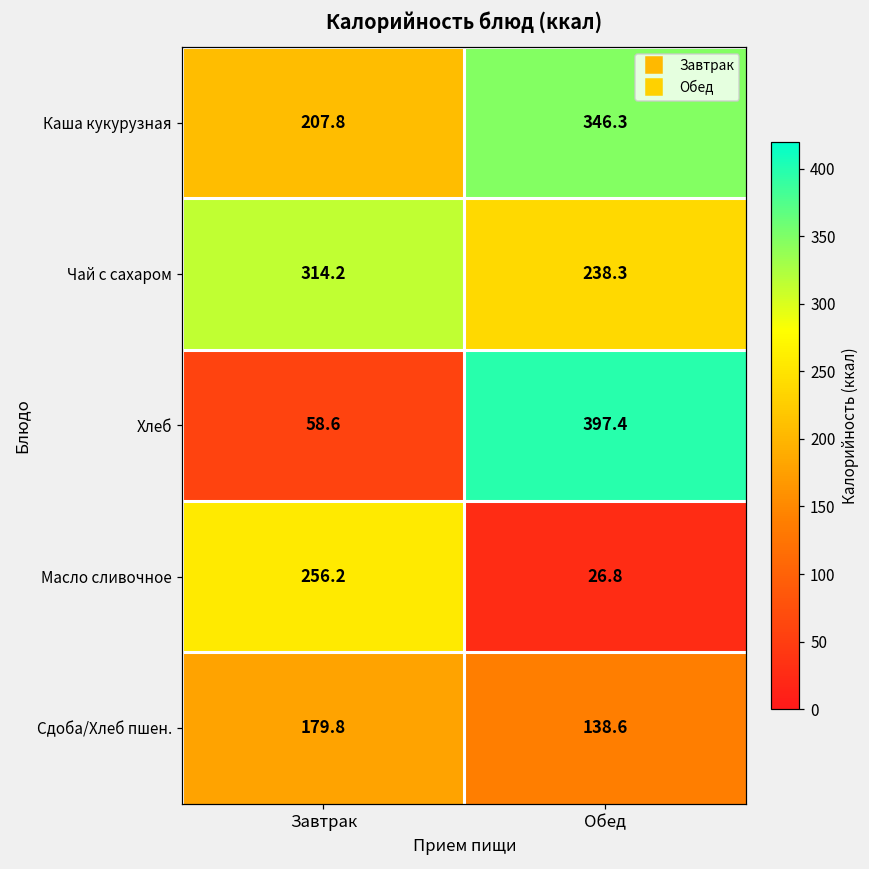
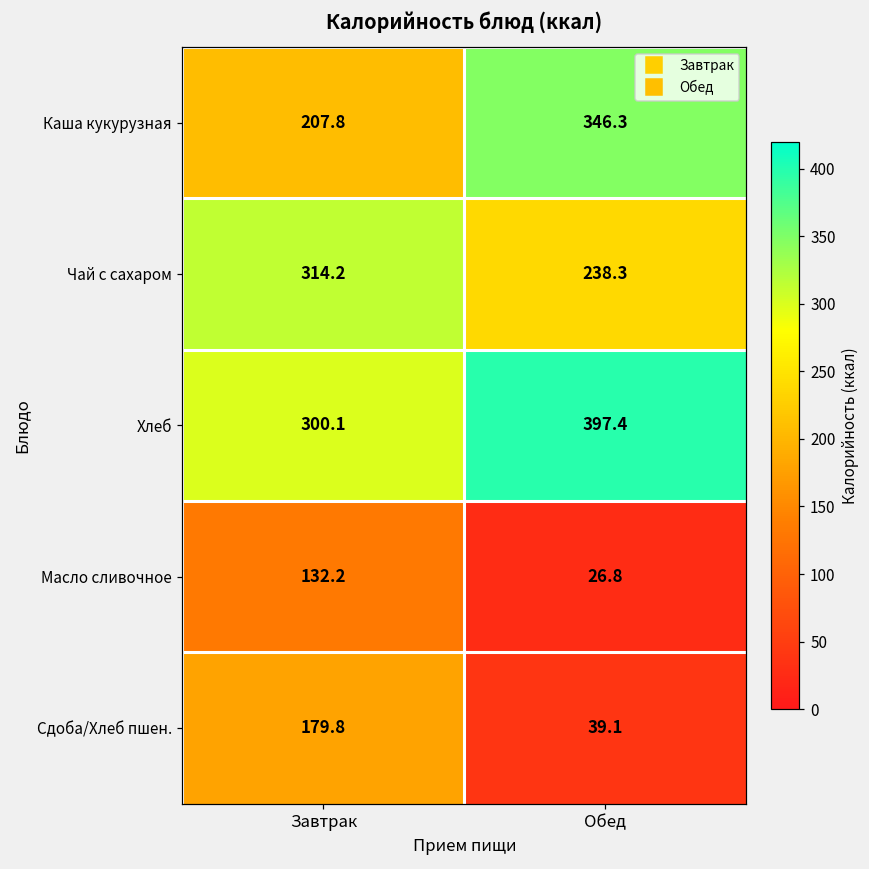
Хлеб, Завтрак: 58.6 -> 300.1
Масло сливочное, Завтрак: 256.2 -> 132.2
Сдоба/Хлеб пшен., Обед: 138.6 -> 39.1
